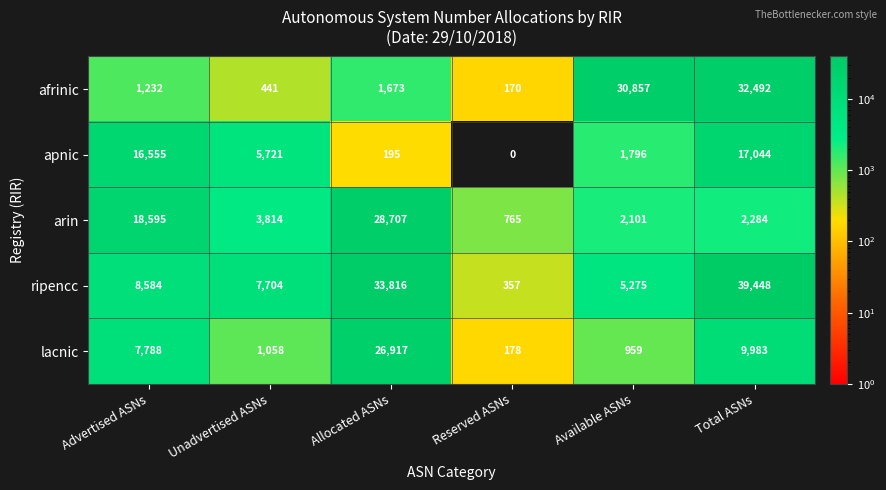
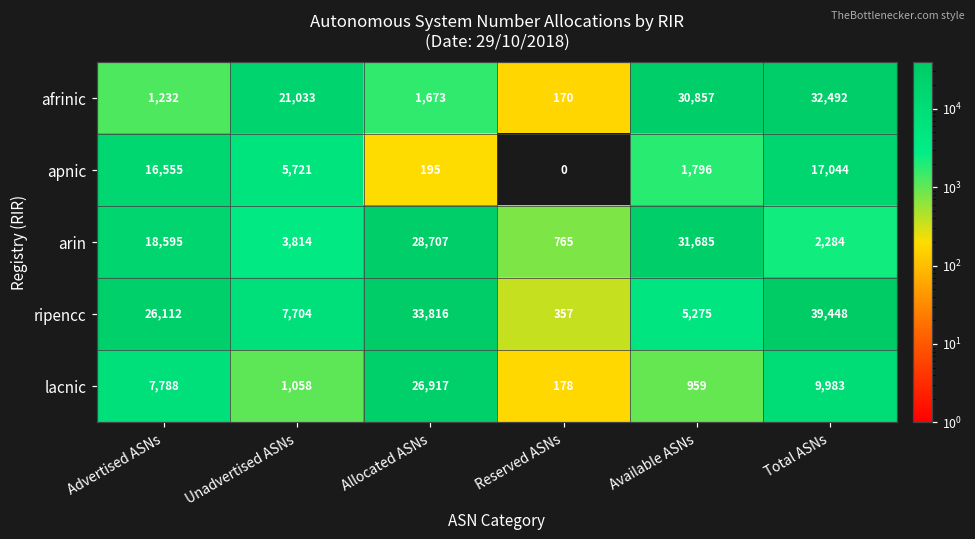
afrinic, Unadvertised ASNs: 441 -> 21,033
arin, Available ASNs: 2,101 -> 31,685
ripencc, Advertised ASNs: 8,584 -> 26,112
